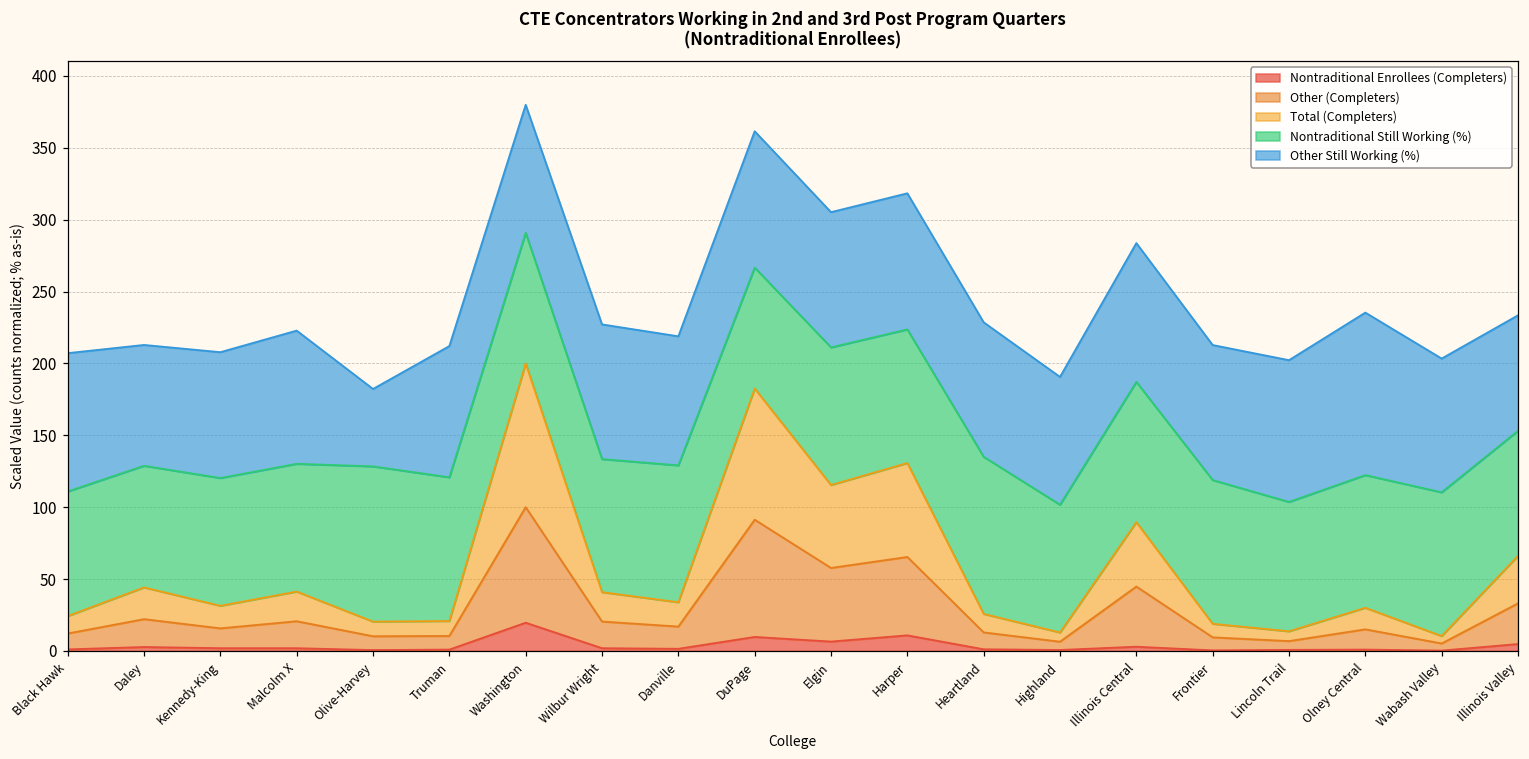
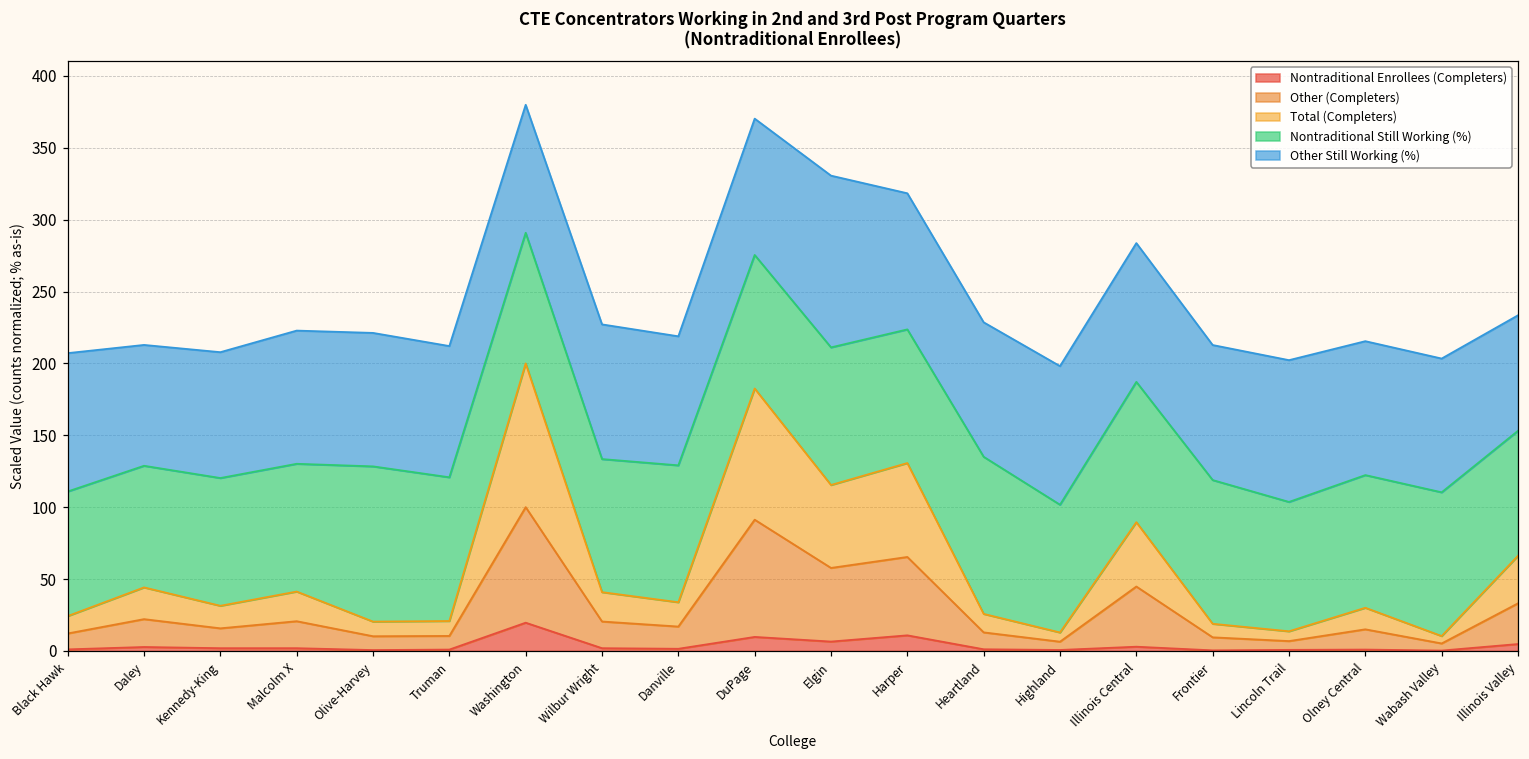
Other Still Working (%), Olive-Harvey: 54 -> 93
Nontraditional Still Working (%), DuPage: 84 -> 93
Other Still Working (%), Elgin: 94 -> 119
Other Still Working (%), Highland: 89 -> 96
Other Still Working (%), Olney Central: 113 -> 93
